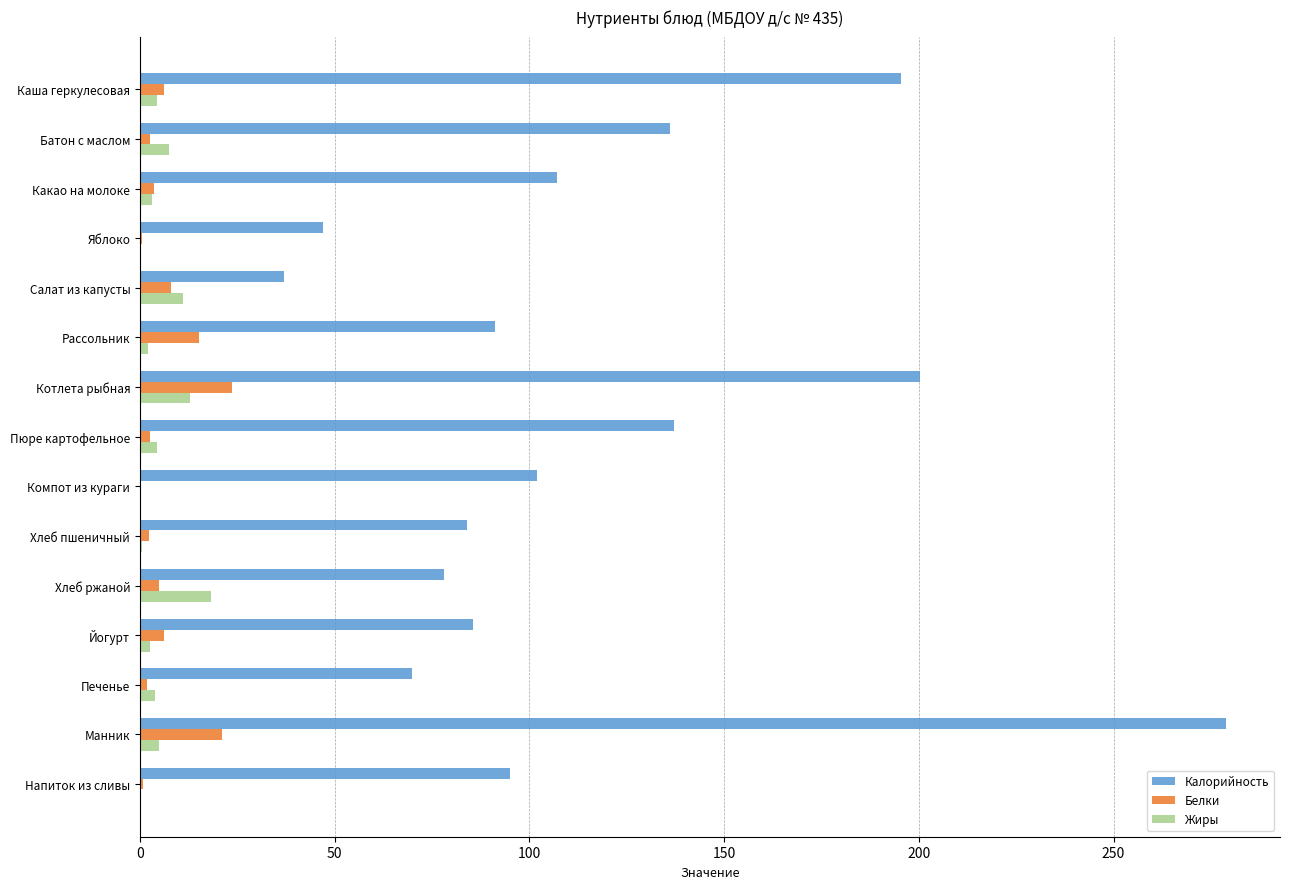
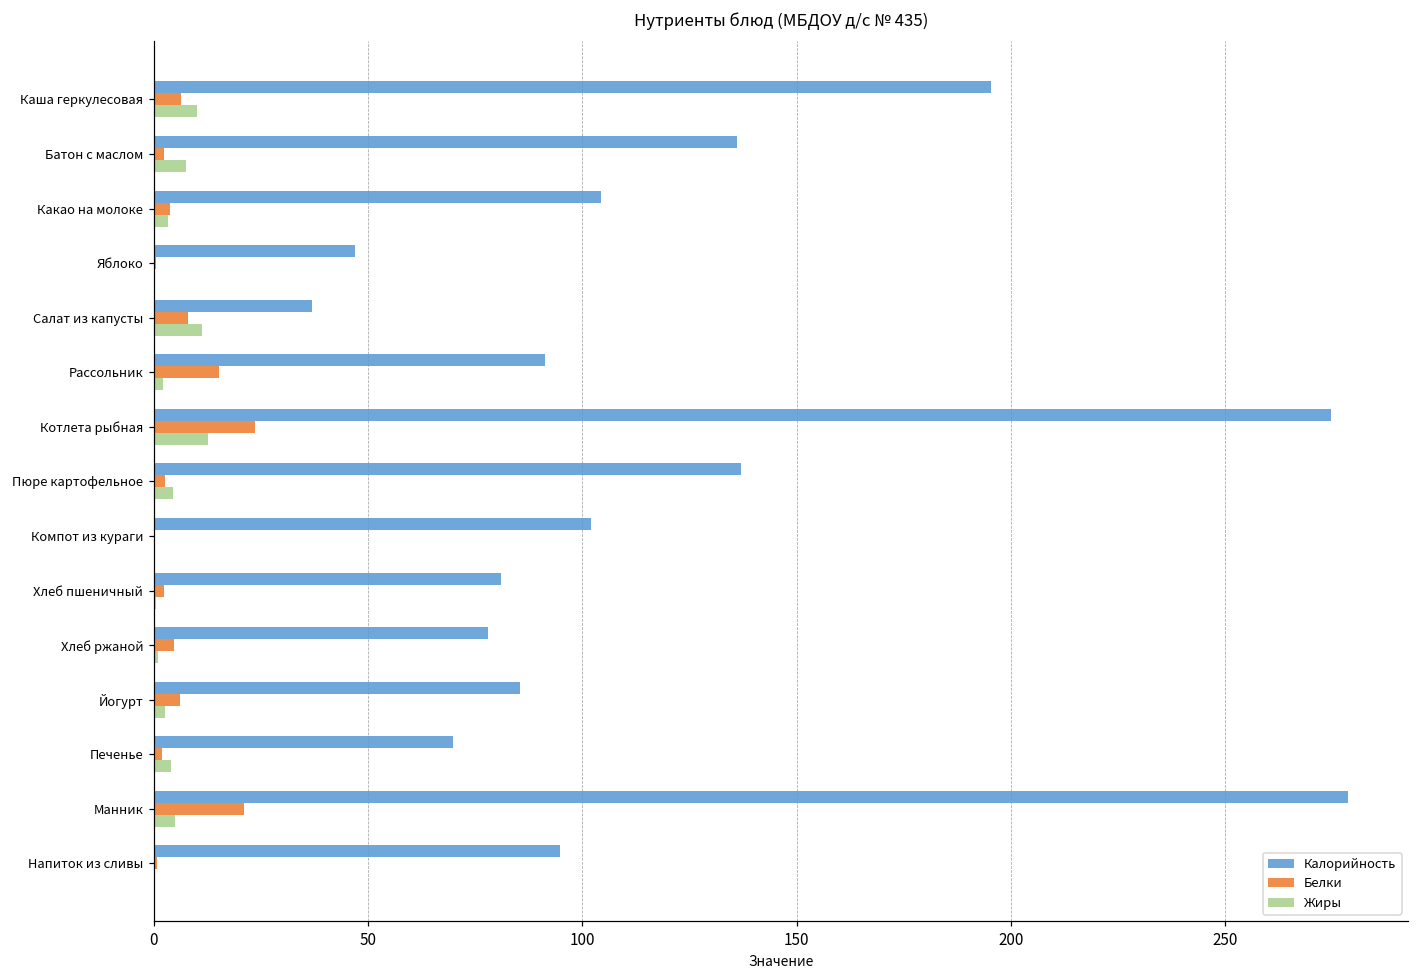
Жиры, Каша геркулесовая: 4 -> 10
Калорийность, Какао на молоке: 107 -> 104
Калорийность, Котлета рыбная: 200 -> 275
Калорийность, Хлеб пшеничный: 84 -> 81
Жиры, Хлеб ржаной: 18 -> 1
